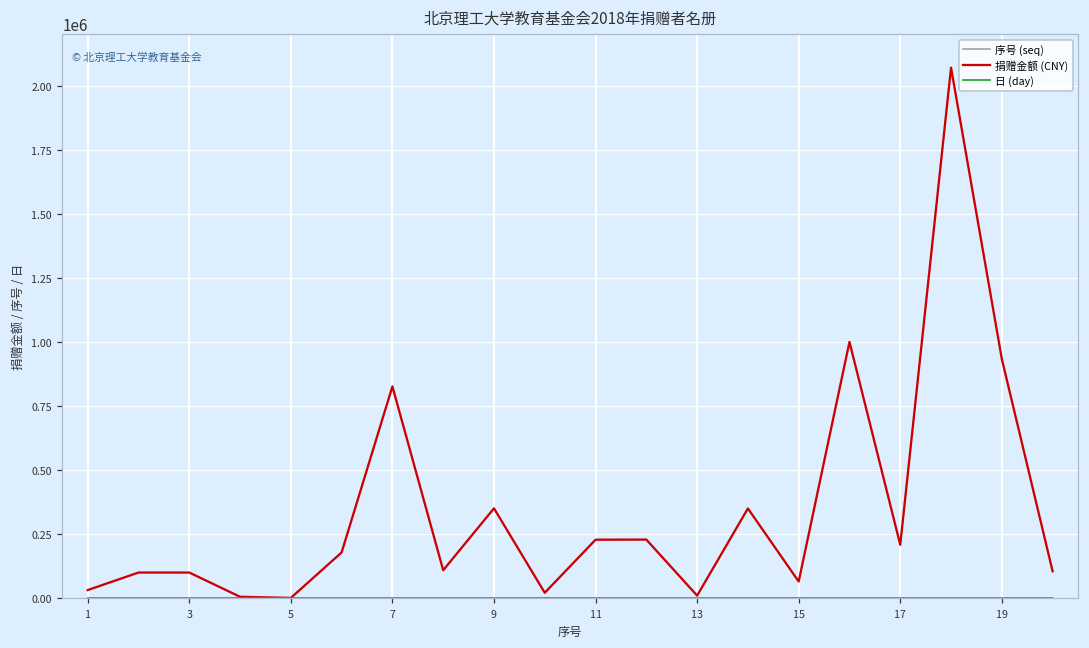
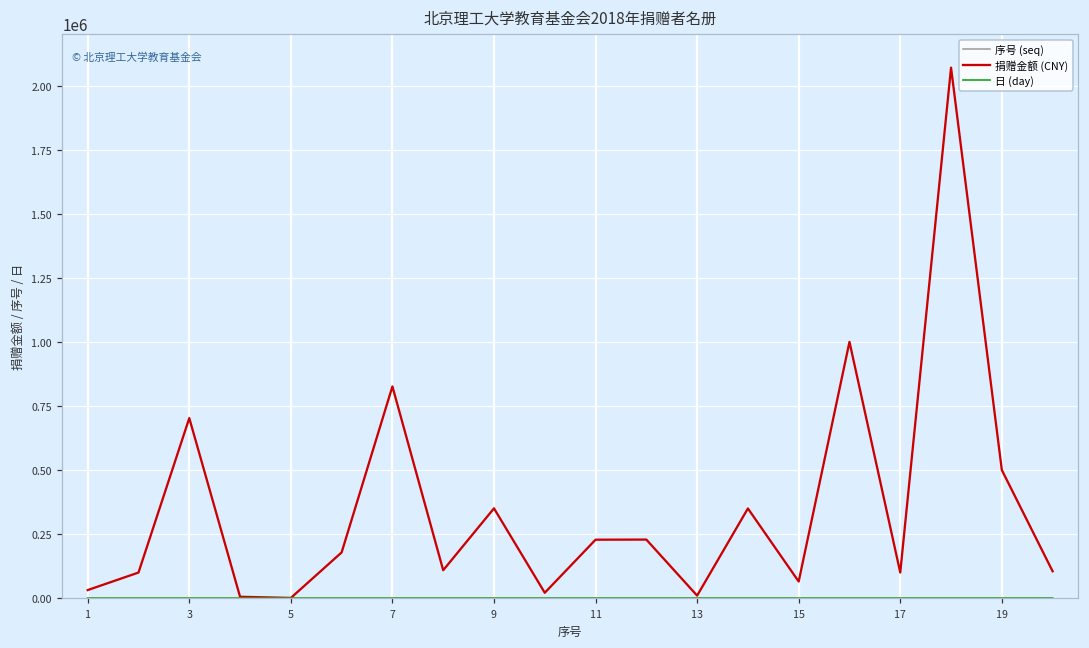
捐赠金额 (CNY), 3: 100000 -> 700000
捐赠金额 (CNY), 17: 210000 -> 100000
捐赠金额 (CNY), 19: 930000 -> 500000
